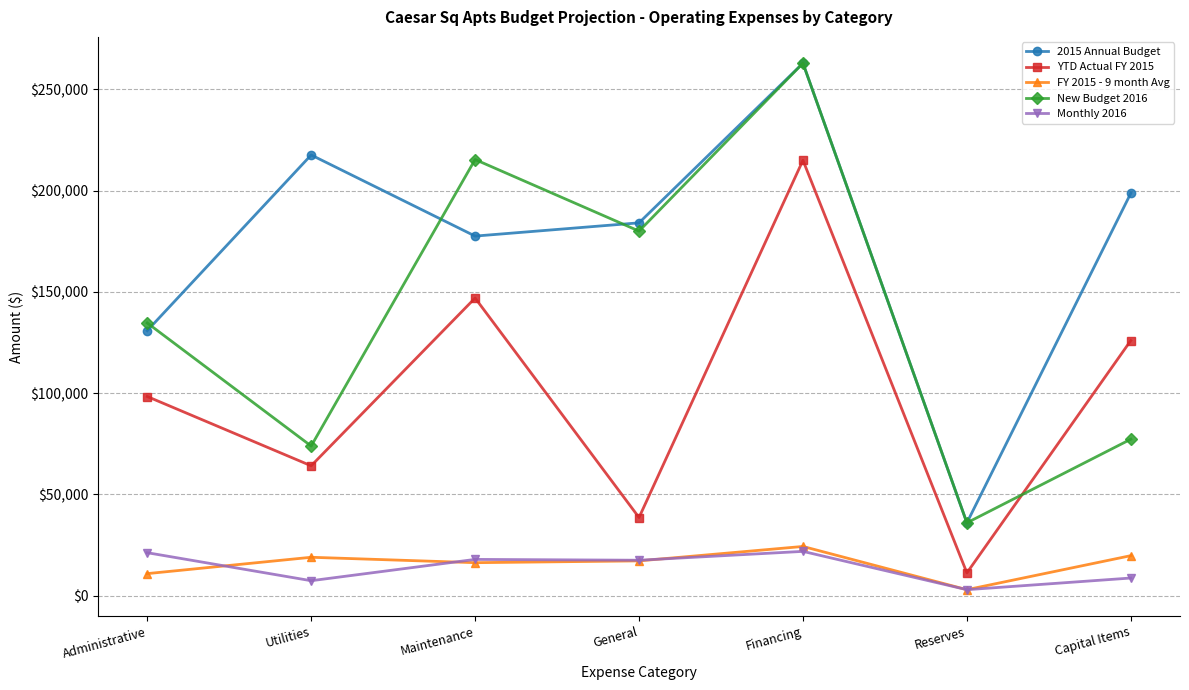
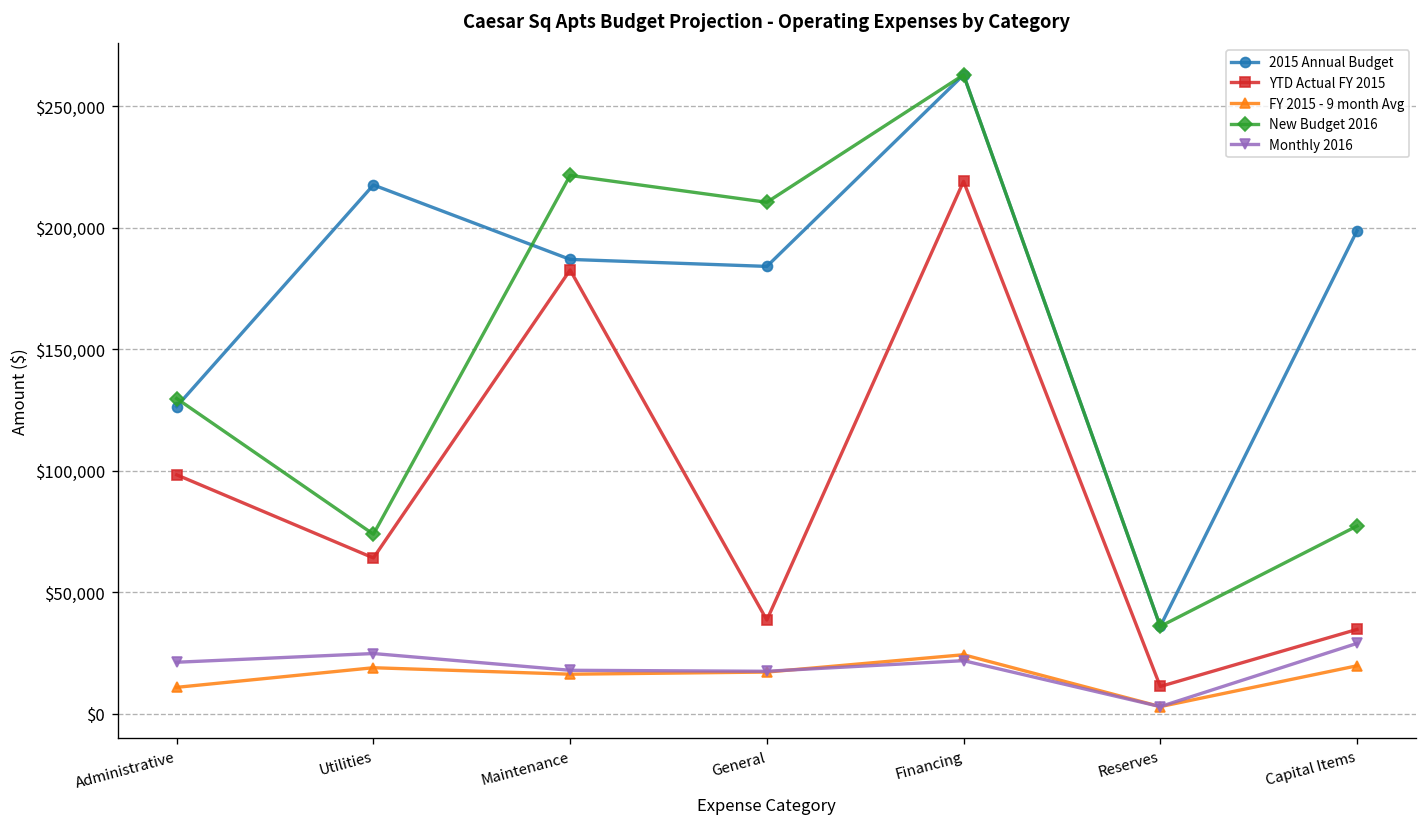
2015 Annual Budget, Administrative: $131,000 -> $126,000
New Budget 2016, Administrative: $135,000 -> $130,000
Monthly 2016, Utilities: $7,000 -> $25,000
2015 Annual Budget, Maintenance: $178,000 -> $187,000
YTD Actual FY 2015, Maintenance: $147,000 -> $183,000
New Budget 2016, Maintenance: $215,000 -> $221,000
New Budget 2016, General: $180,000 -> $210,000
YTD Actual FY 2015, Financing: $215,000 -> $219,000
YTD Actual FY 2015, Capital Items: $126,000 -> $35,000
Monthly 2016, Capital Items: $9,000 -> $29,000
